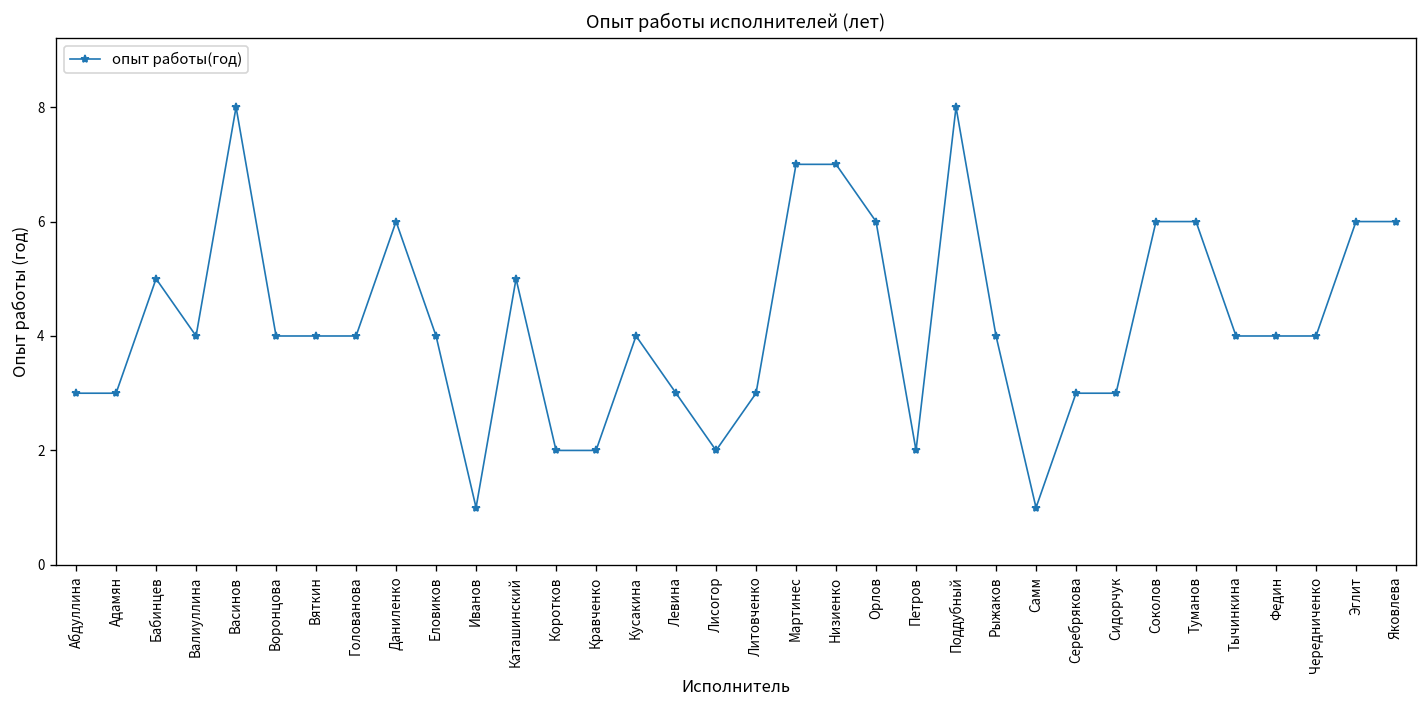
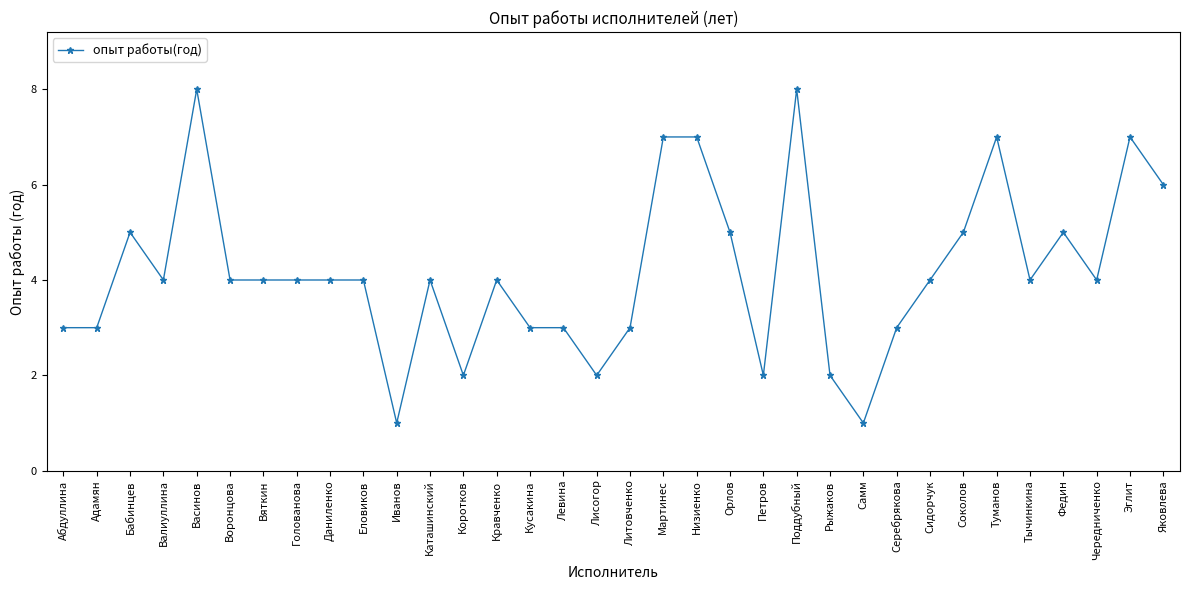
Даниленко: 6 -> 4
Каташинский: 5 -> 4
Кравченко: 2 -> 4
Кусакина: 4 -> 3
Орлов: 6 -> 5
Рыжаков: 4 -> 2
Сидорчук: 3 -> 4
Соколов: 6 -> 5
Туманов: 6 -> 7
Федин: 4 -> 5
Эглит: 6 -> 7
